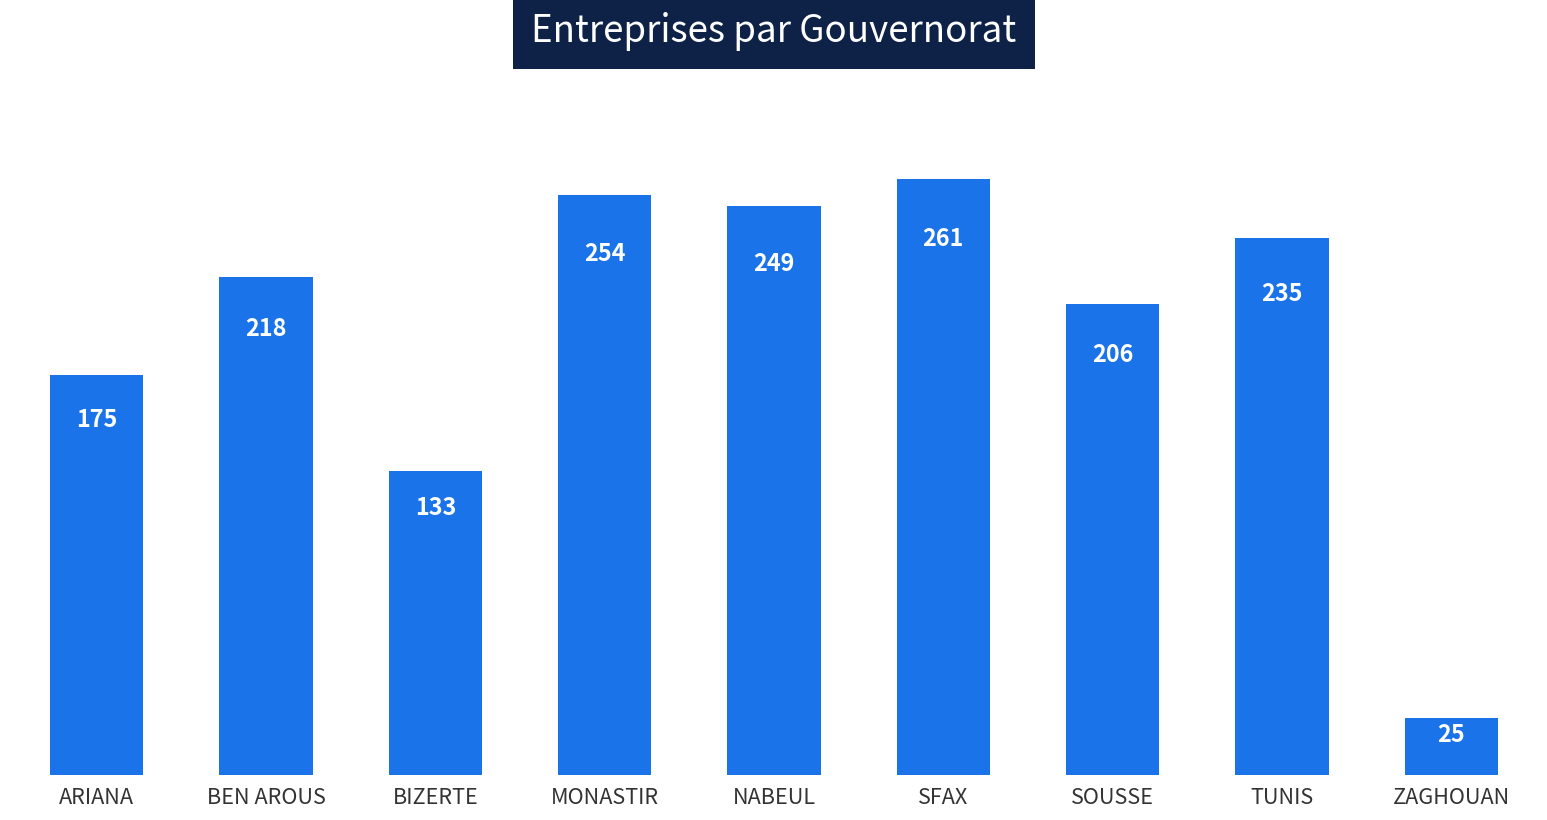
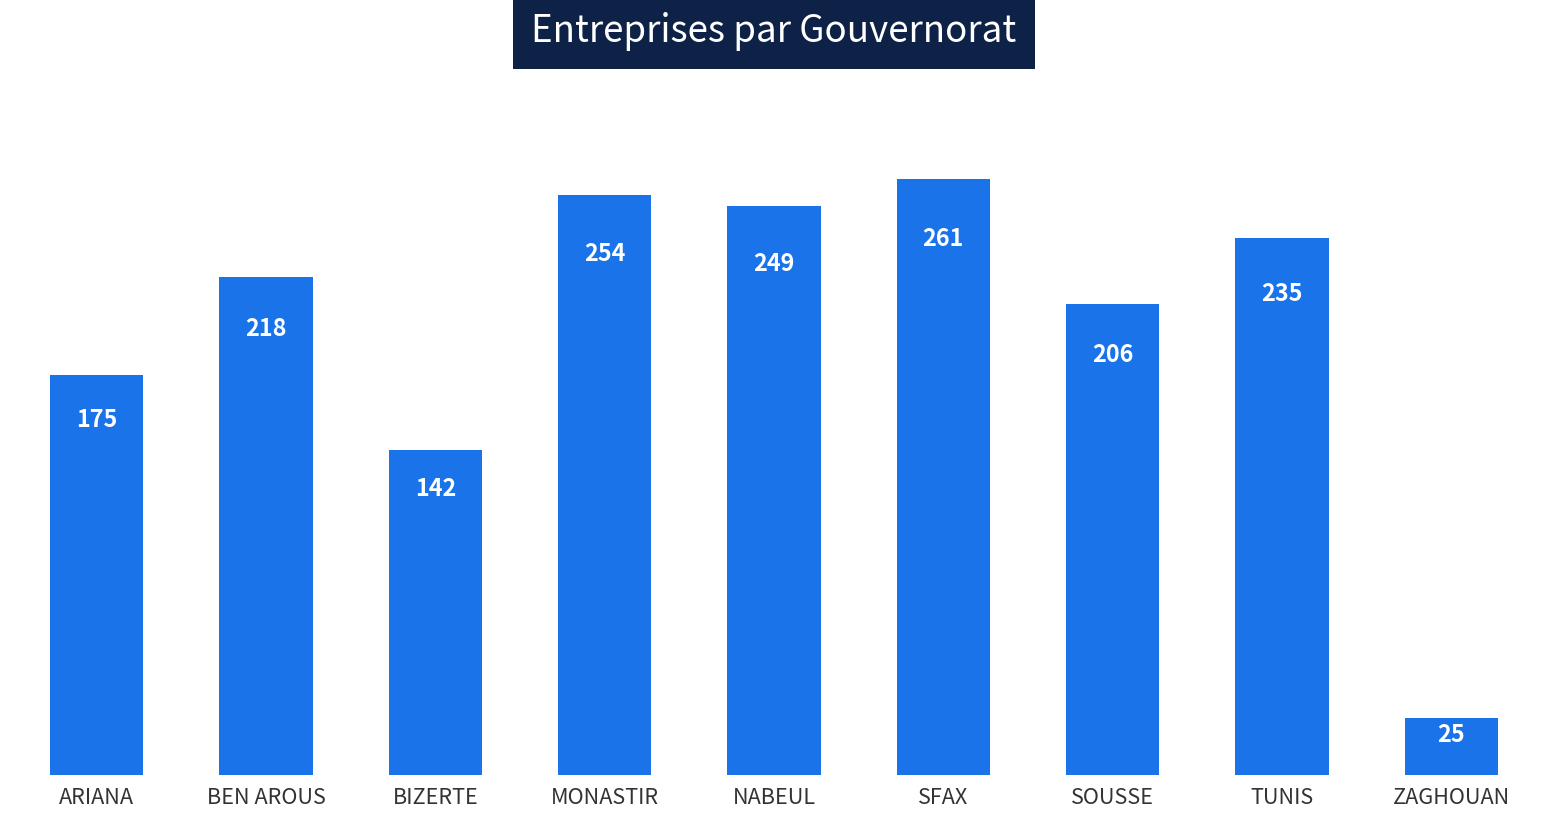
BIZERTE: 133 -> 142
